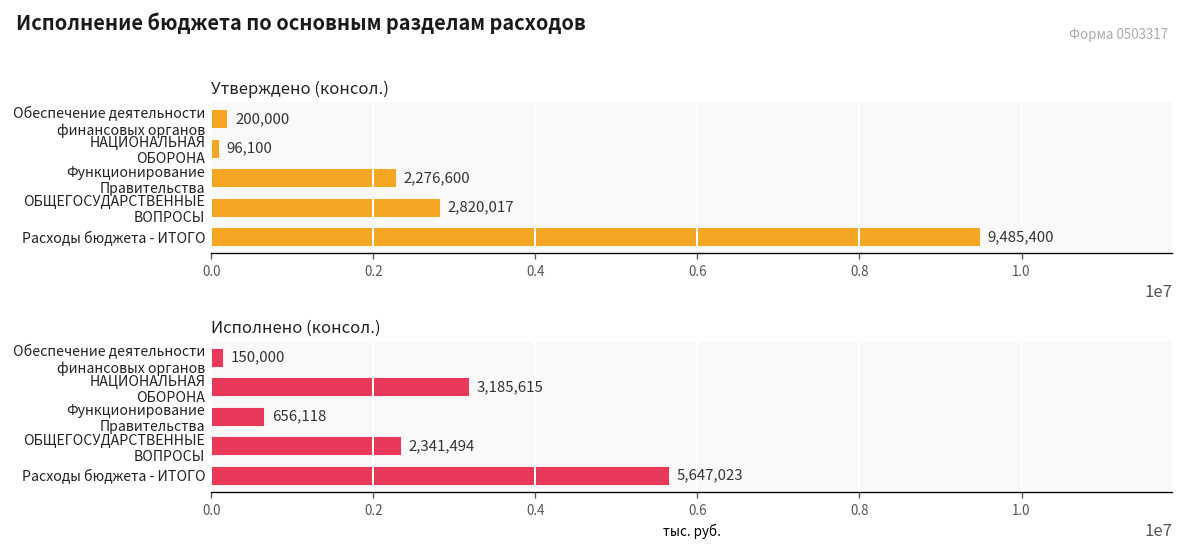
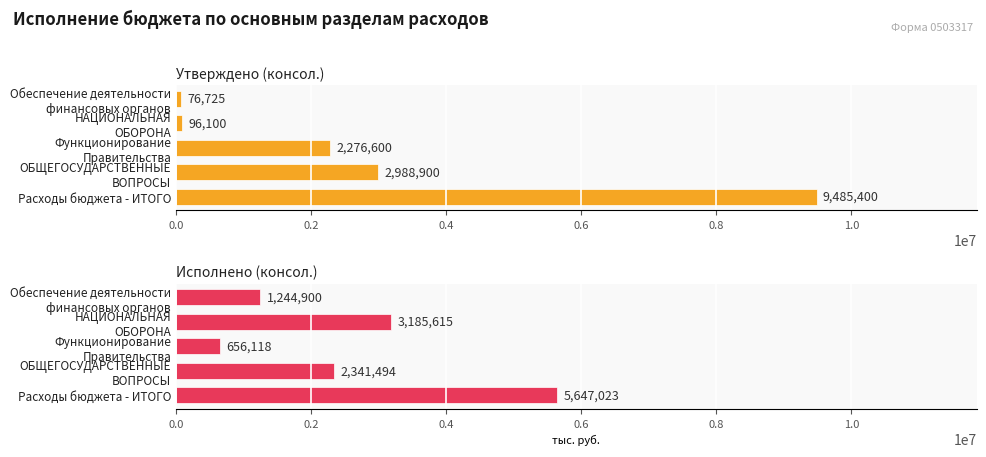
Утверждено (консол.), Обеспечение деятельности финансовых органов: 200,000 -> 76,725
Утверждено (консол.), ОБЩЕГОСУДАРСТВЕННЫЕ ВОПРОСЫ: 2,820,017 -> 2,988,900
Исполнено (консол.), Обеспечение деятельности финансовых органов: 150,000 -> 1,244,900
